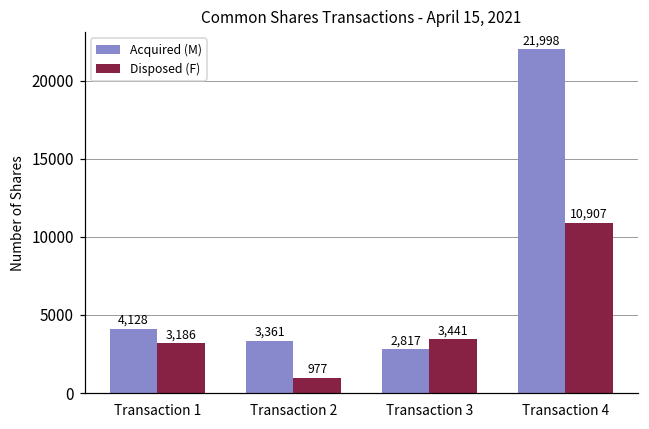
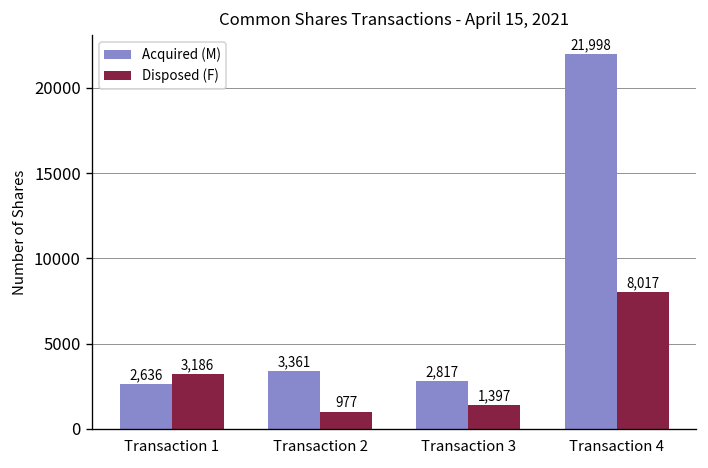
Acquired (M), Transaction 1: 4,128 -> 2,636
Disposed (F), Transaction 3: 3,441 -> 1,397
Disposed (F), Transaction 4: 10,907 -> 8,017
